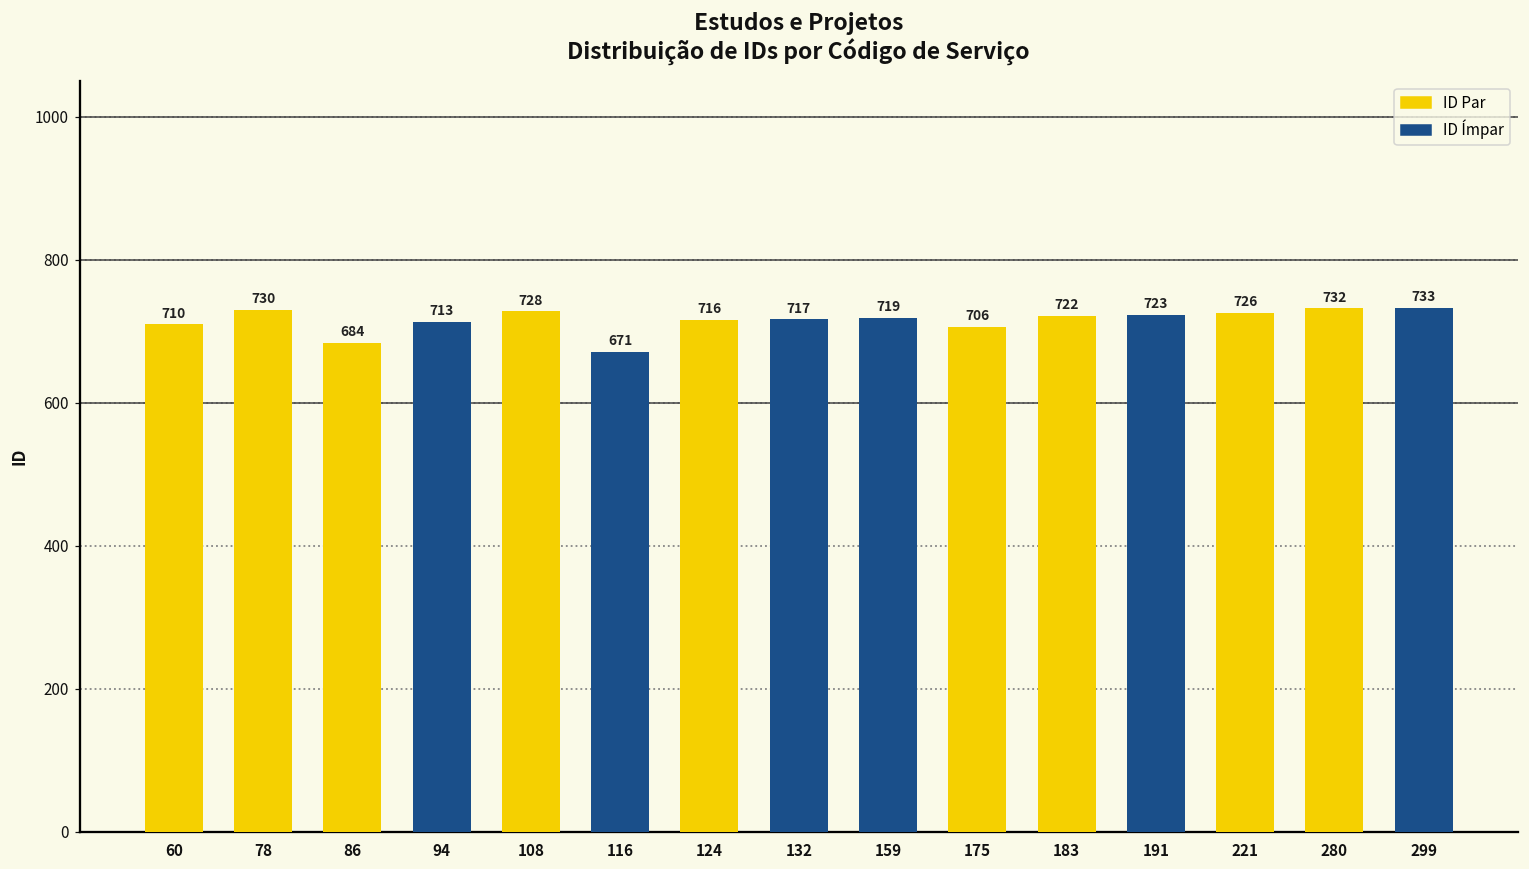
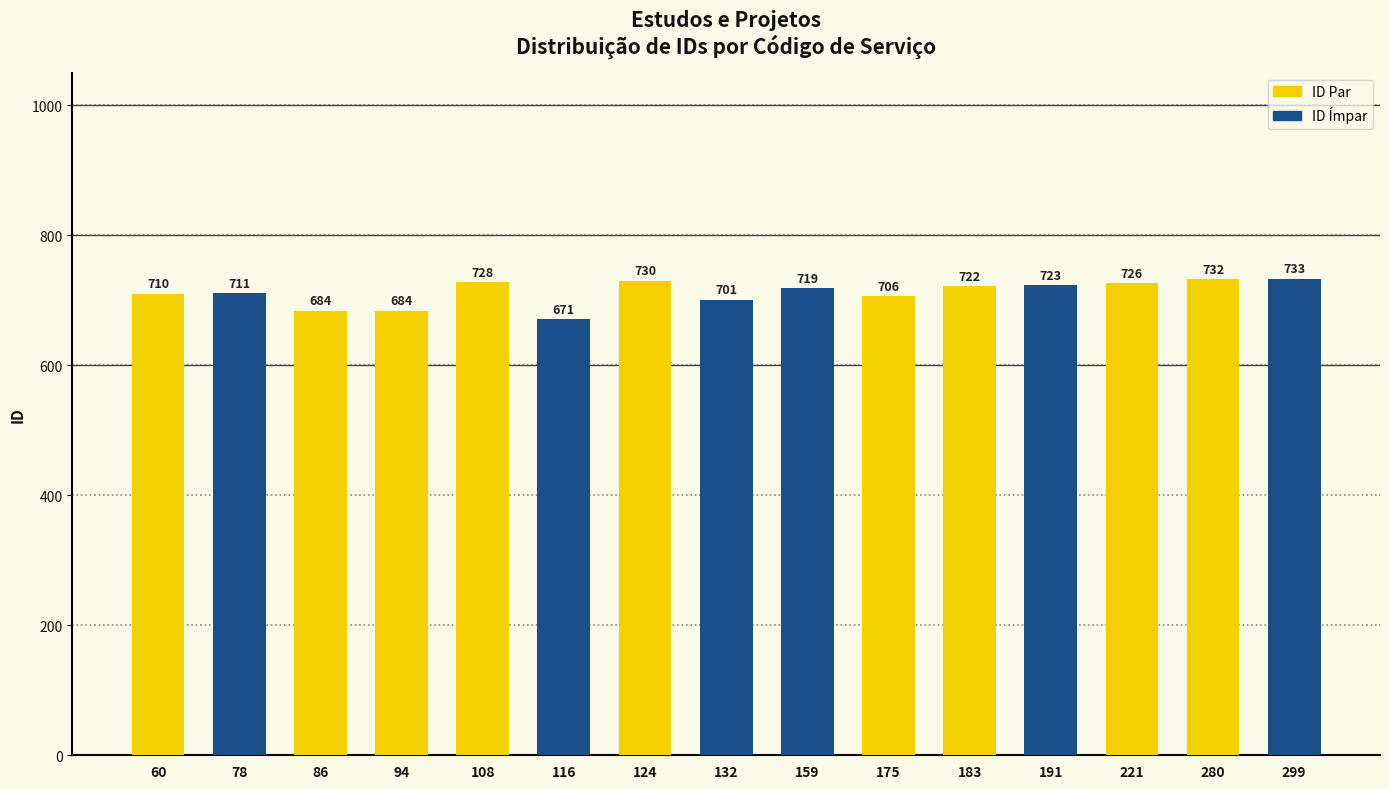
78: 730 -> 711
94: 713 -> 684
124: 716 -> 730
132: 717 -> 701
